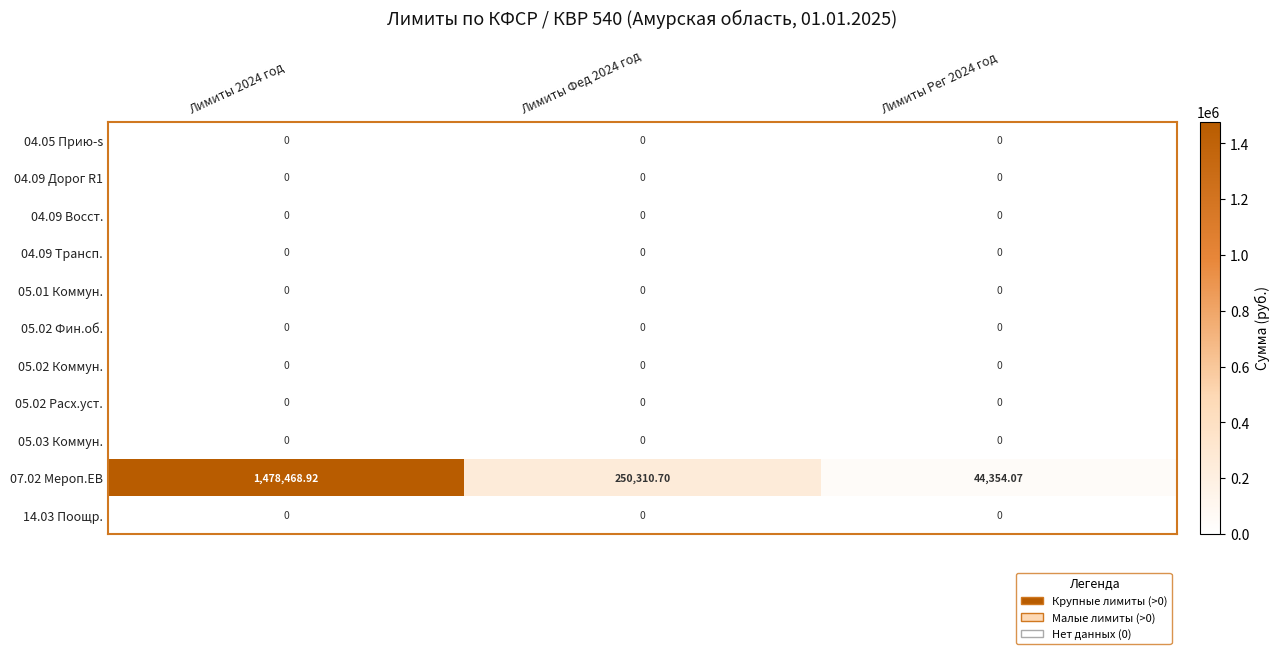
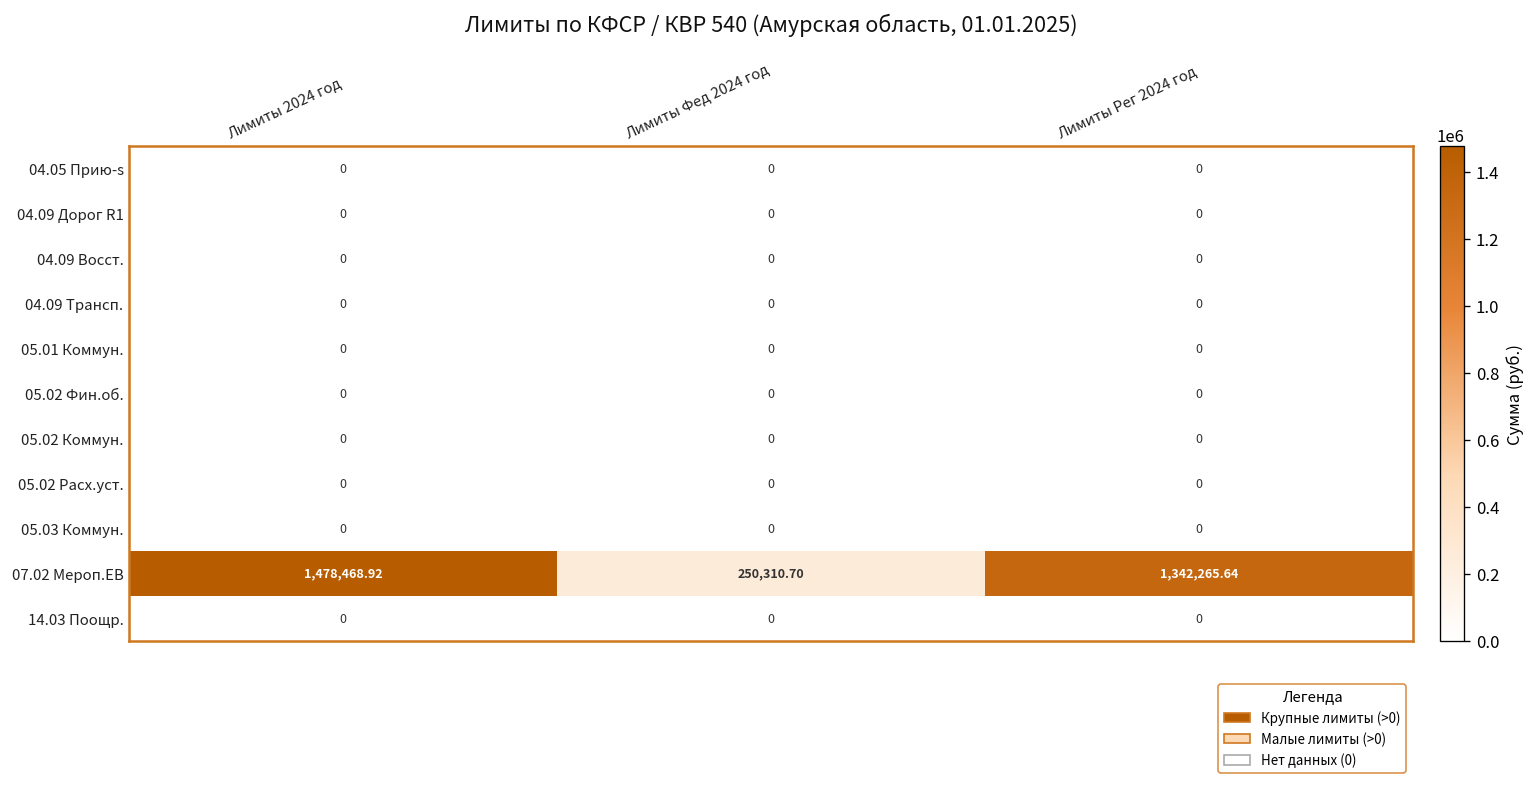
07.02 Мероп.EВ, Лимиты Рег 2024 год: 44,354.07 -> 1,342,265.64
